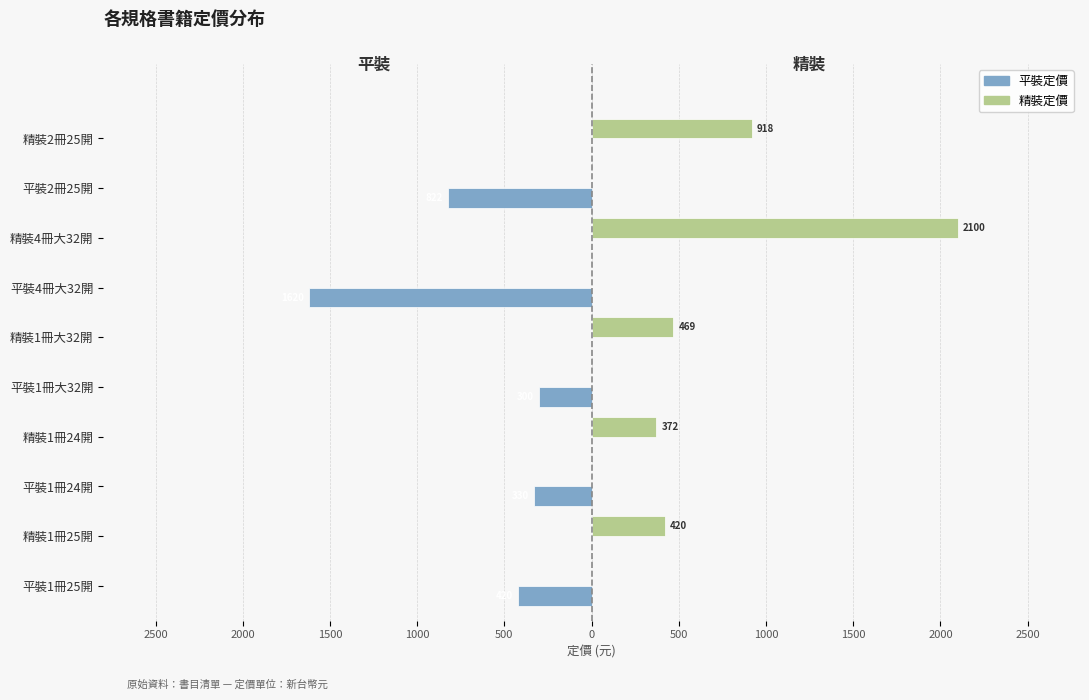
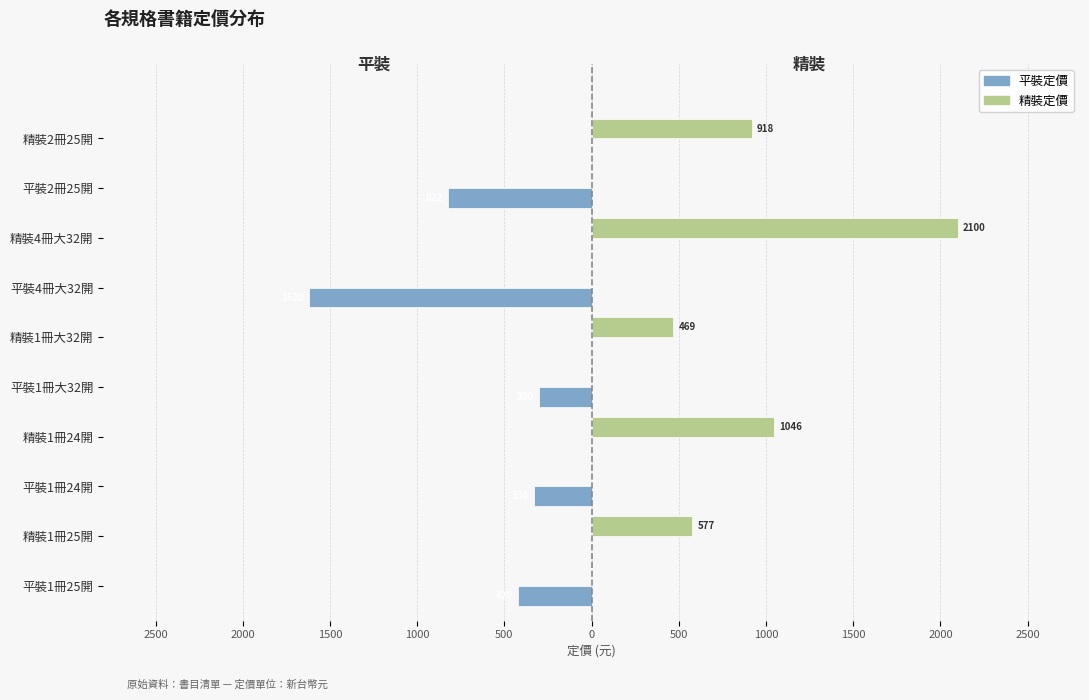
精裝定價, 精裝1冊24開: 372 -> 1046
精裝定價, 精裝1冊25開: 420 -> 577
